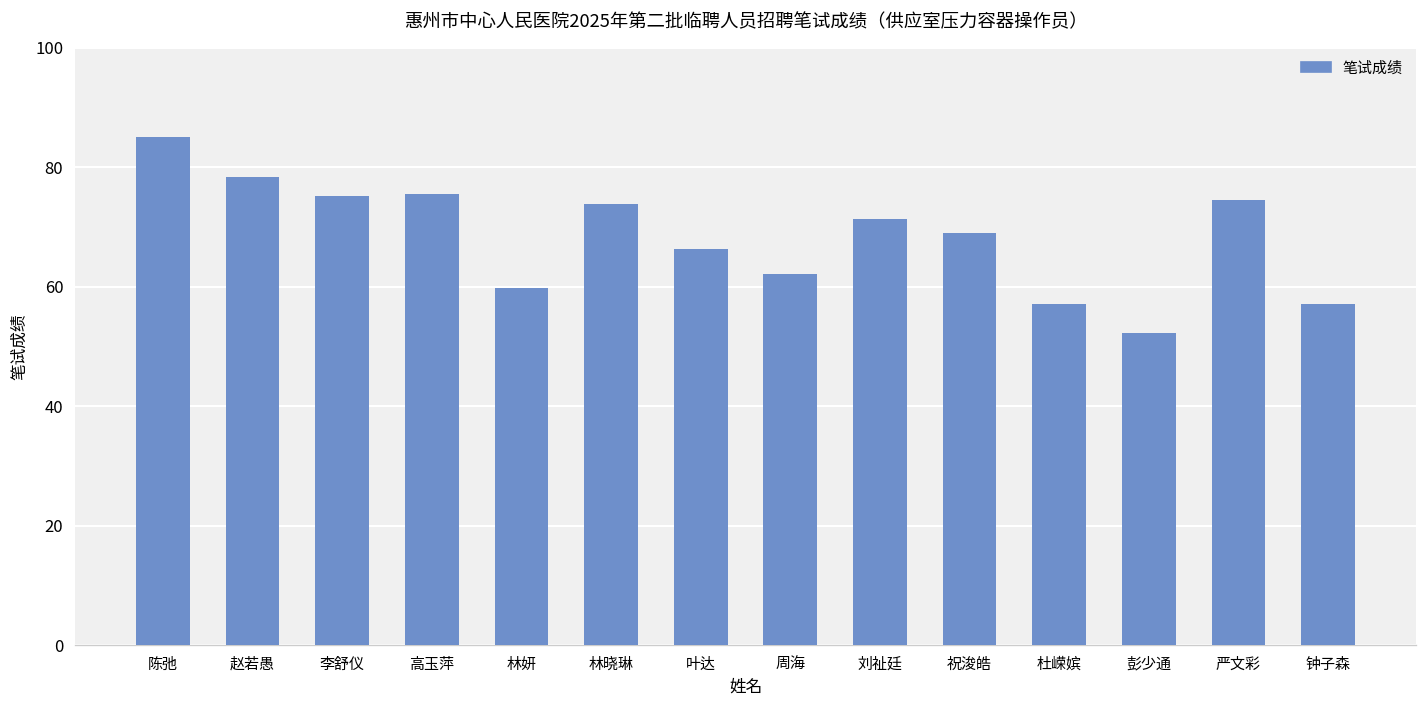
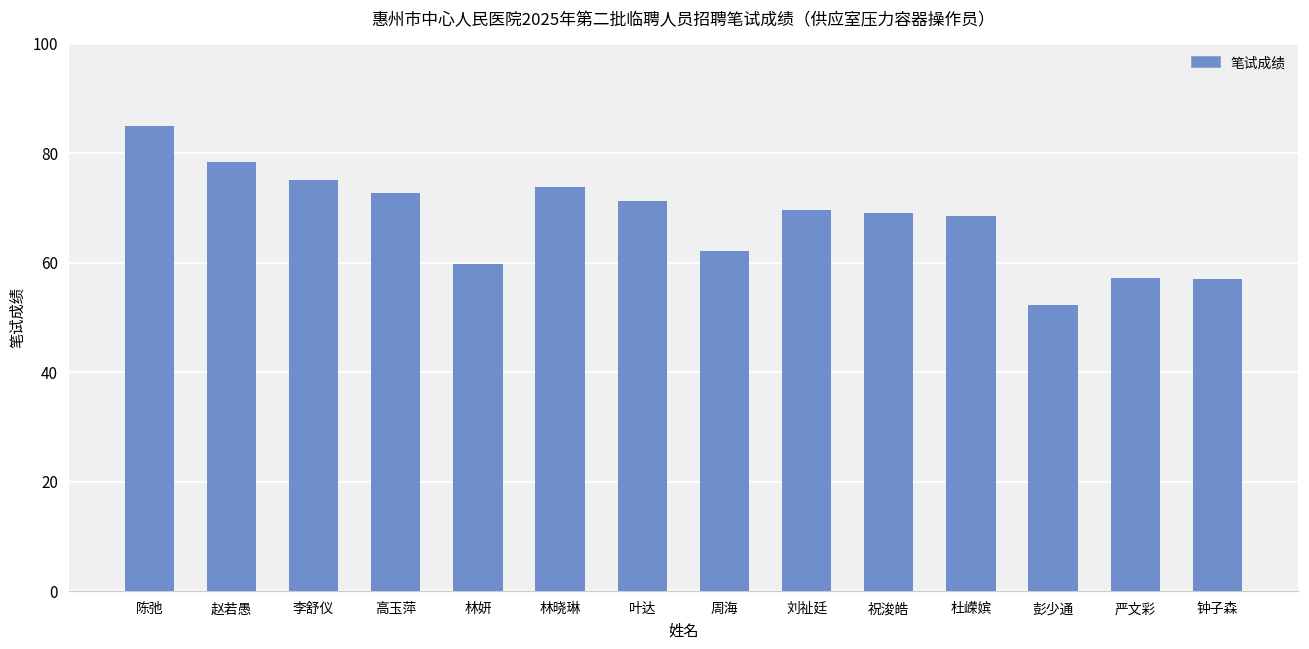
高玉萍: 76 -> 73
叶达: 66 -> 71
刘祉廷: 71 -> 70
杜嵘嫔: 57 -> 69
严文彩: 74 -> 57
